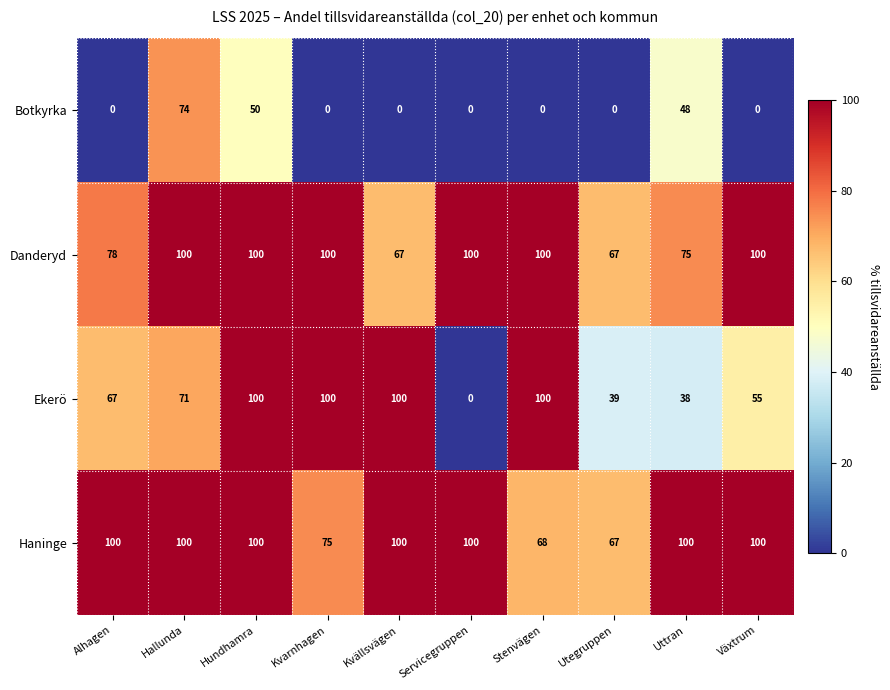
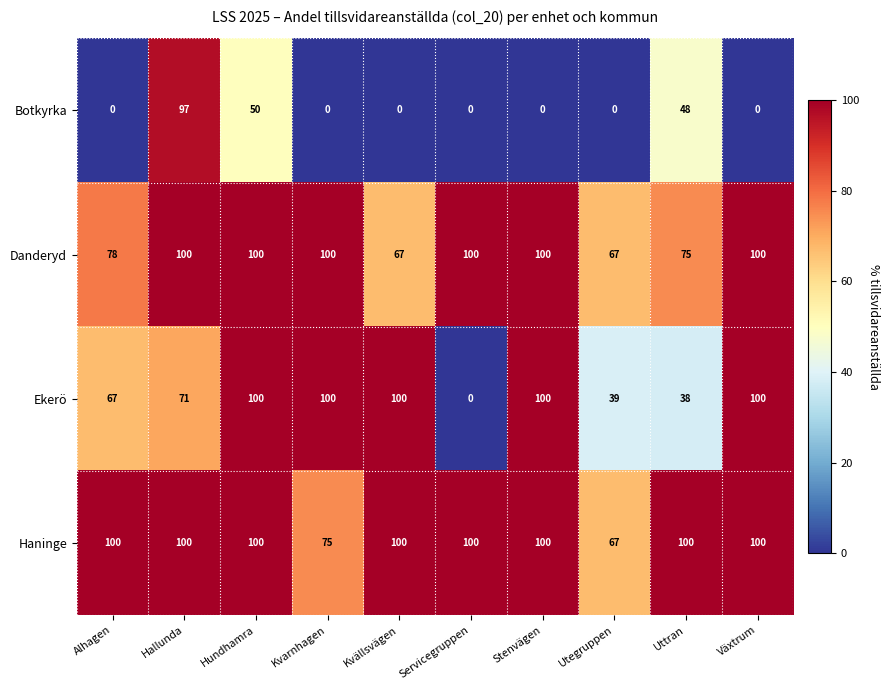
Botkyrka, Hallunda: 74 -> 97
Ekerö, Växtrum: 55 -> 100
Haninge, Stenvägen: 68 -> 100
